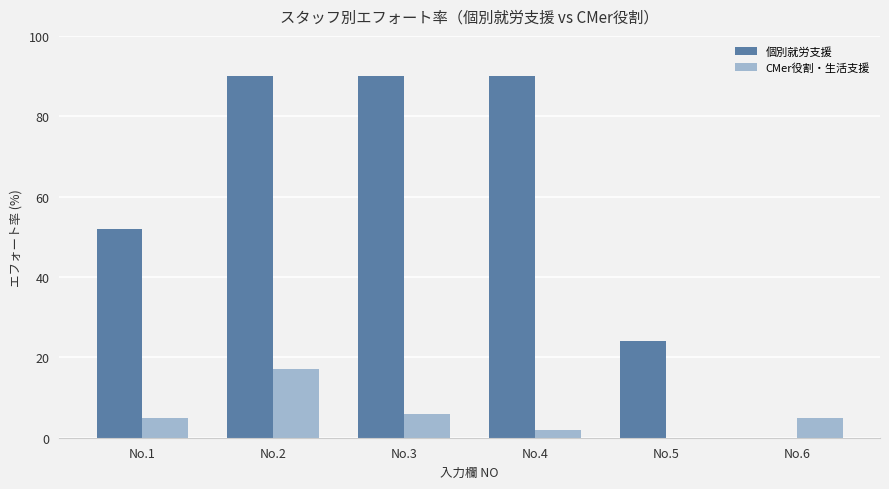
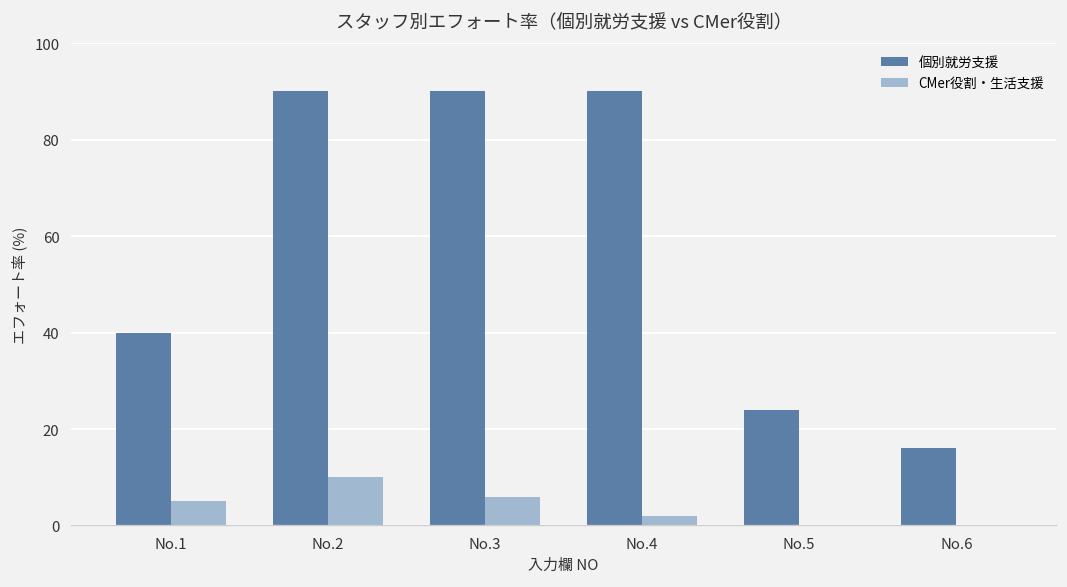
個別就労支援, No.1: 52 -> 40
CMer役割・生活支援, No.2: 17 -> 10
個別就労支援, No.6: 0 -> 16
CMer役割・生活支援, No.6: 5 -> 0
